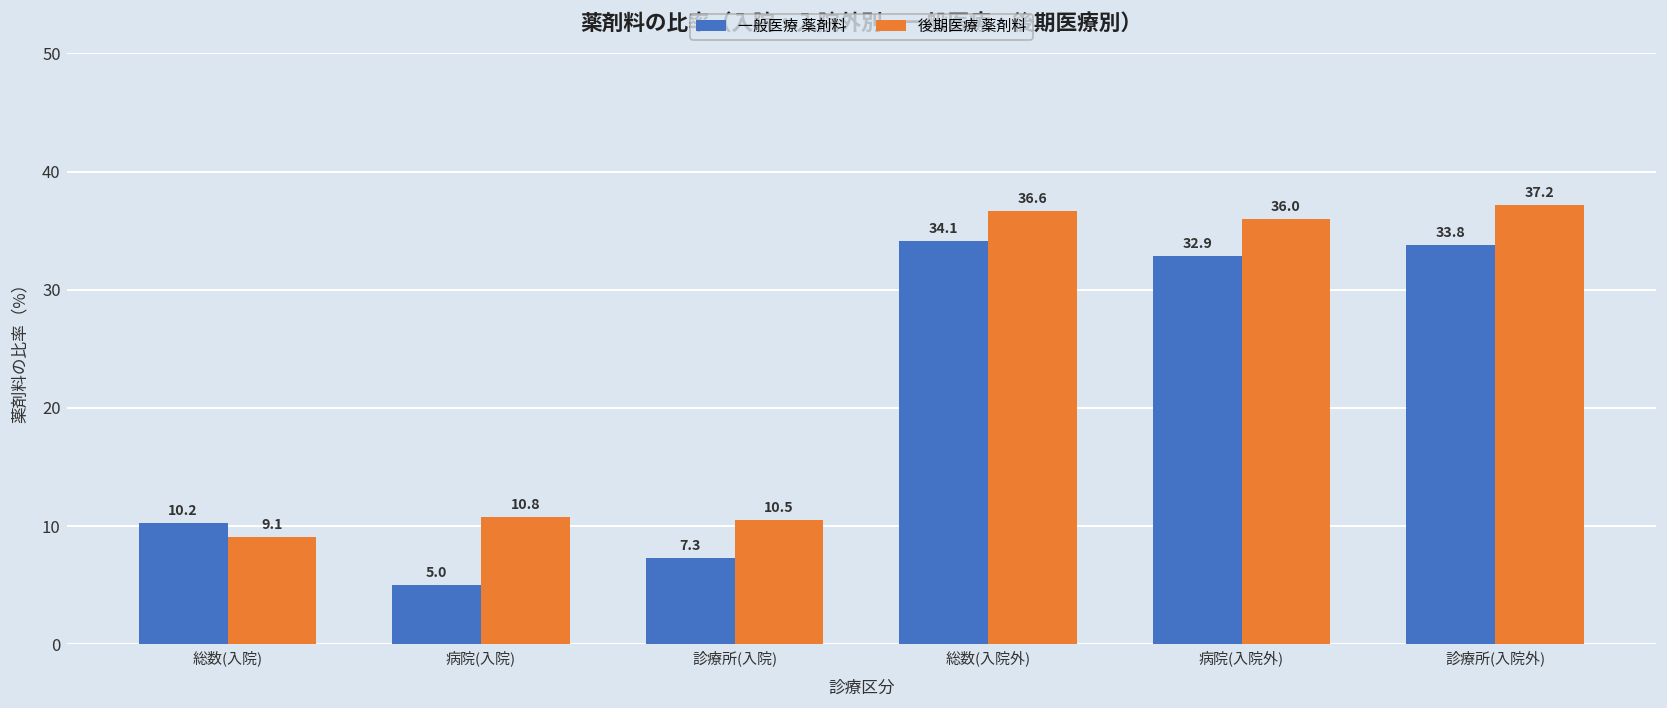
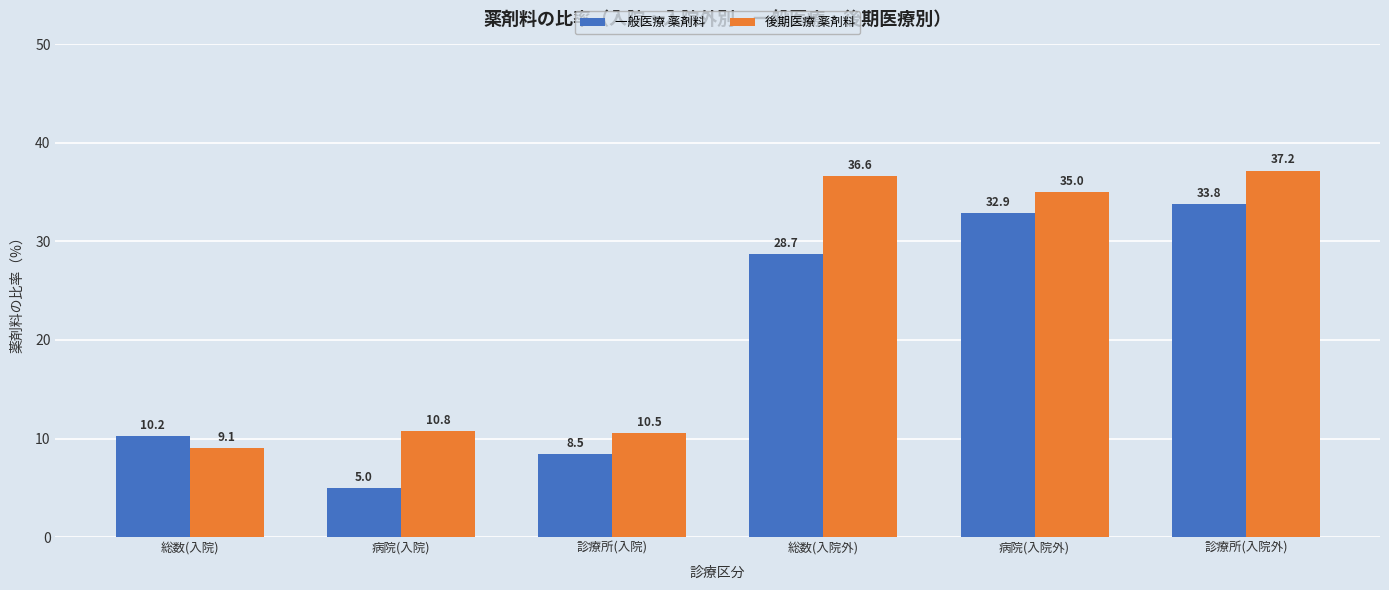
一般医療 薬剤料, 診療所(入院): 7.3 -> 8.5
一般医療 薬剤料, 総数(入院外): 34.1 -> 28.7
後期医療 薬剤料, 病院(入院外): 36.0 -> 35.0
